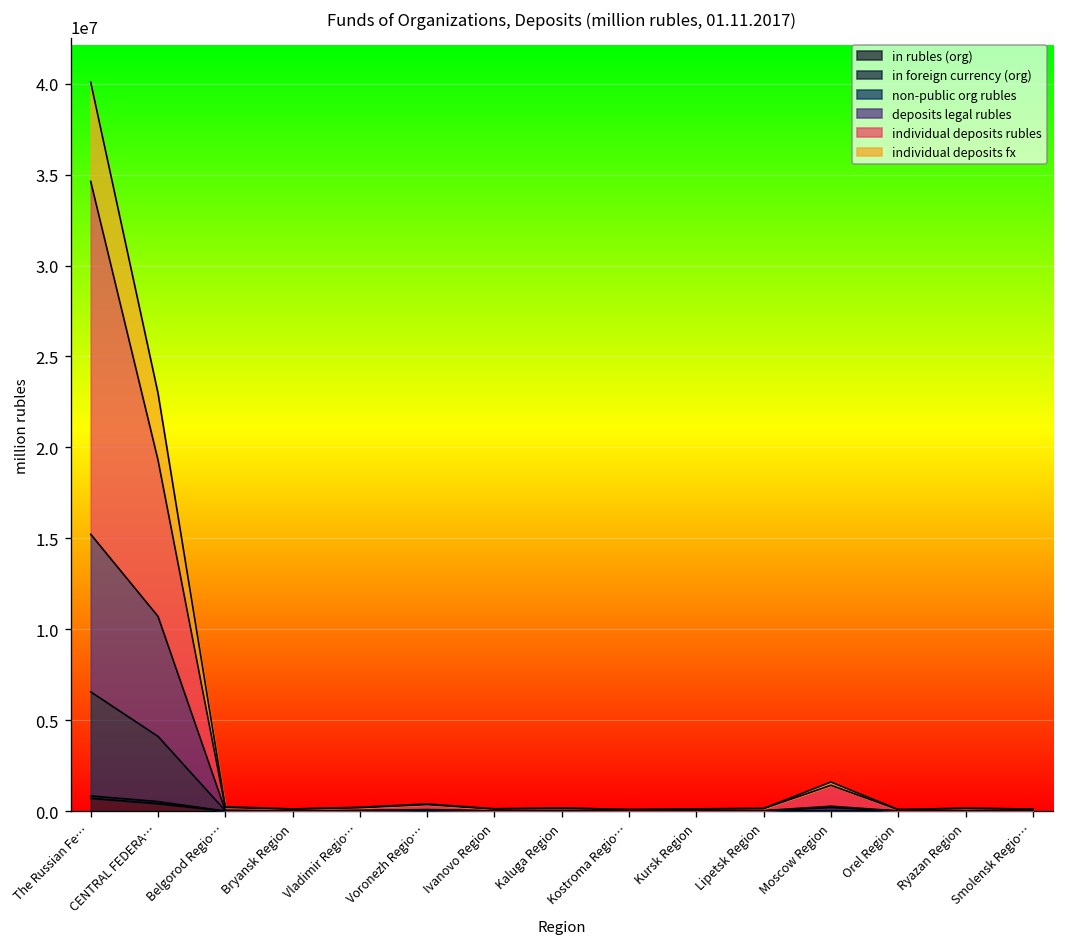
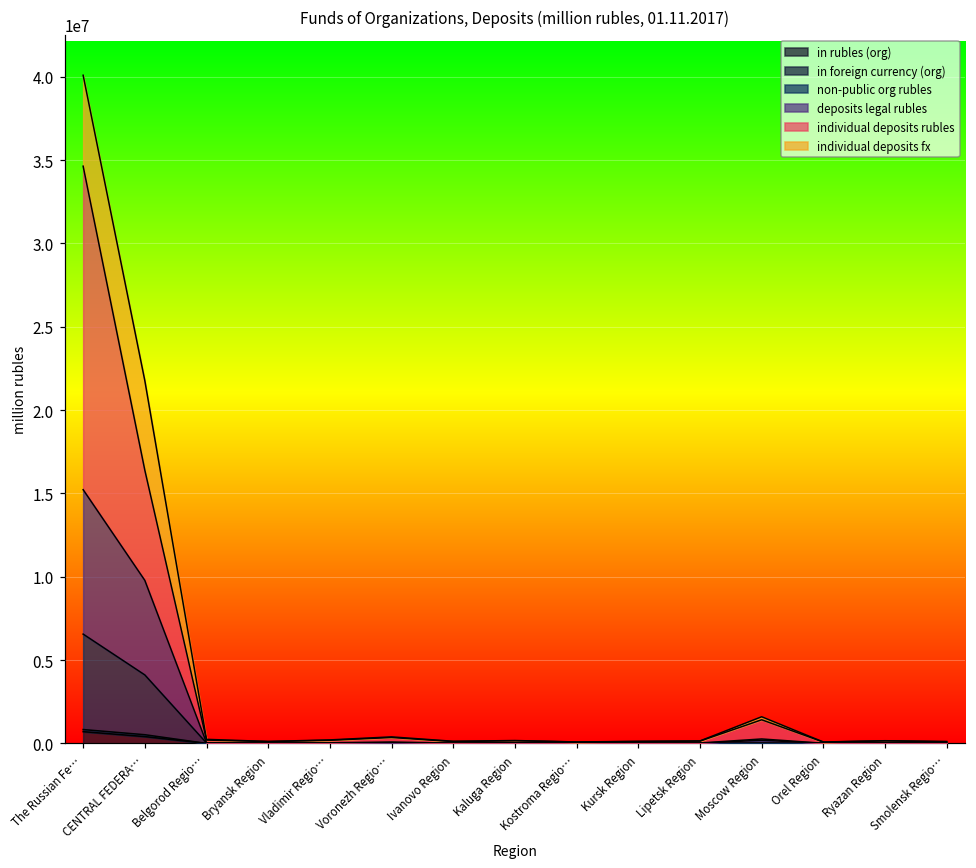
deposits legal rubles, CENTRAL FEDERA…: 6600000 -> 5700000
individual deposits rubles, CENTRAL FEDERA…: 8600000 -> 6600000
individual deposits fx, CENTRAL FEDERA…: 3700000 -> 5400000
